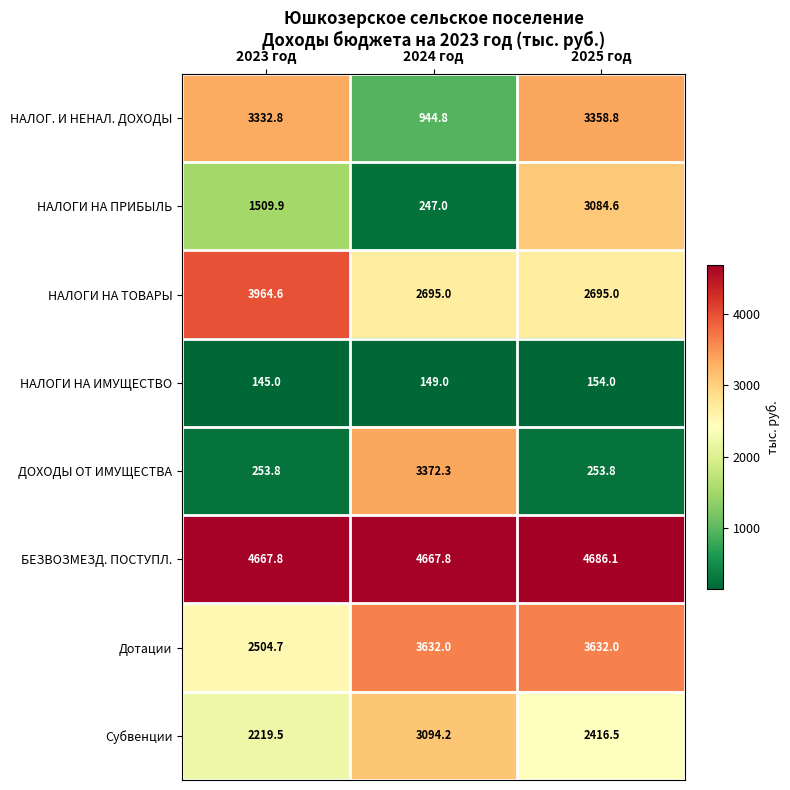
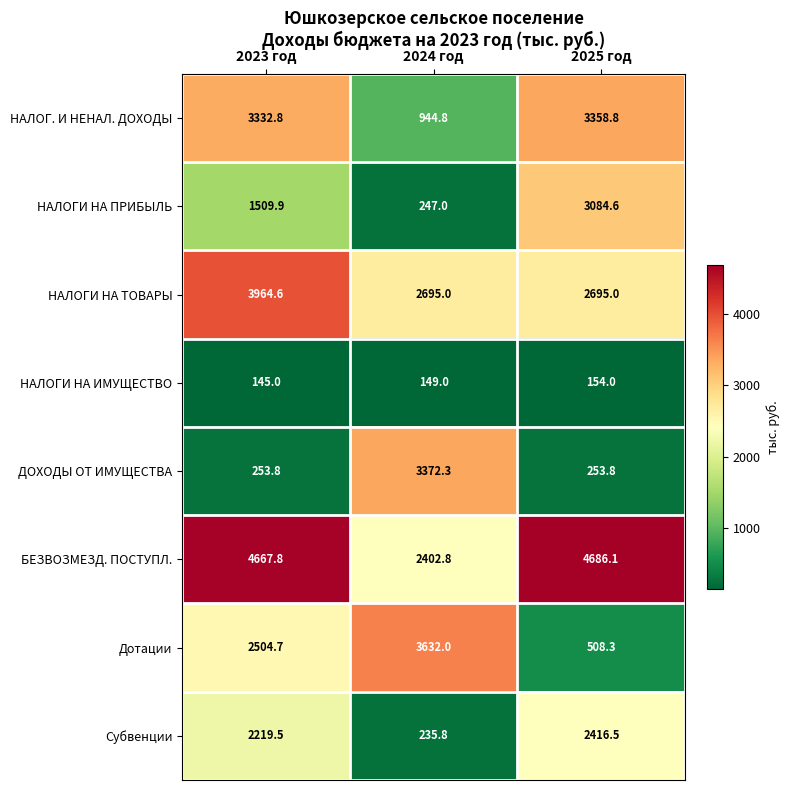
БЕЗВОЗМЕЗД. ПОСТУПЛ., 2024 год: 4667.8 -> 2402.8
Дотации, 2025 год: 3632.0 -> 508.3
Субвенции, 2024 год: 3094.2 -> 235.8
